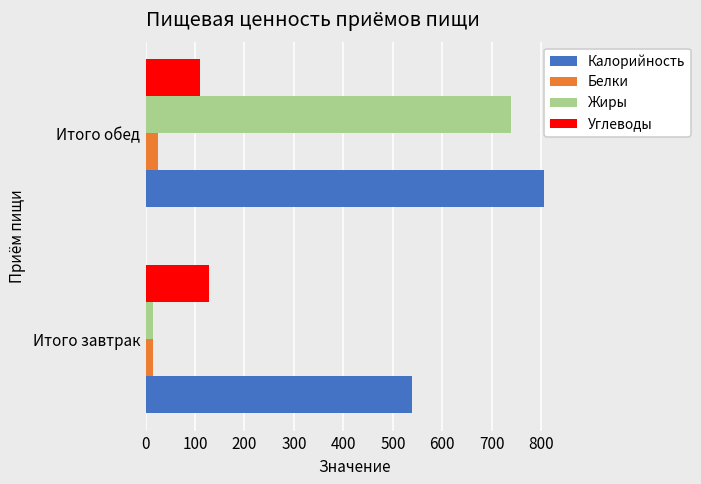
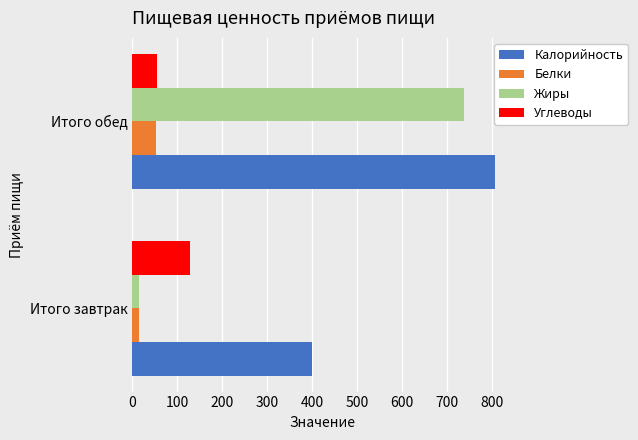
Углеводы, Итого обед: 110 -> 50
Белки, Итого обед: 30 -> 50
Калорийность, Итого завтрак: 540 -> 400
